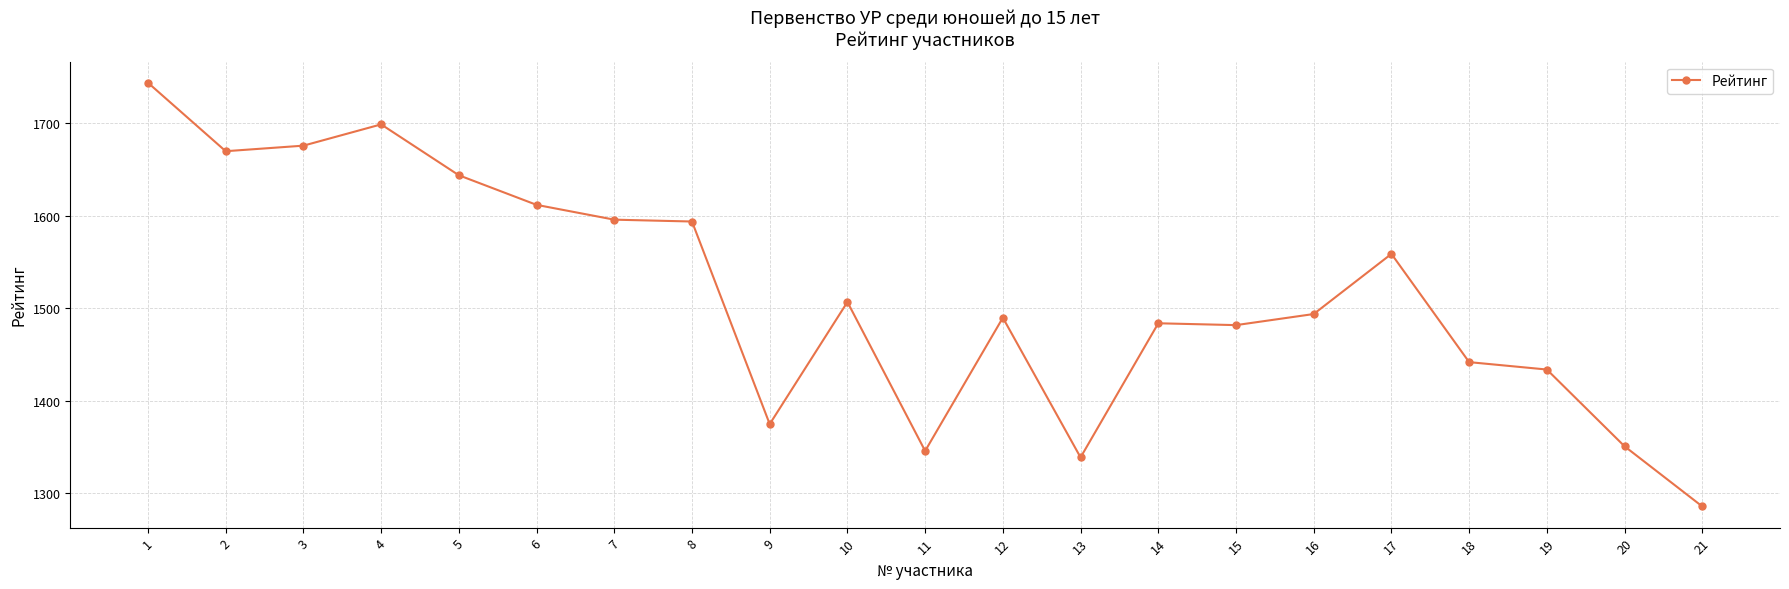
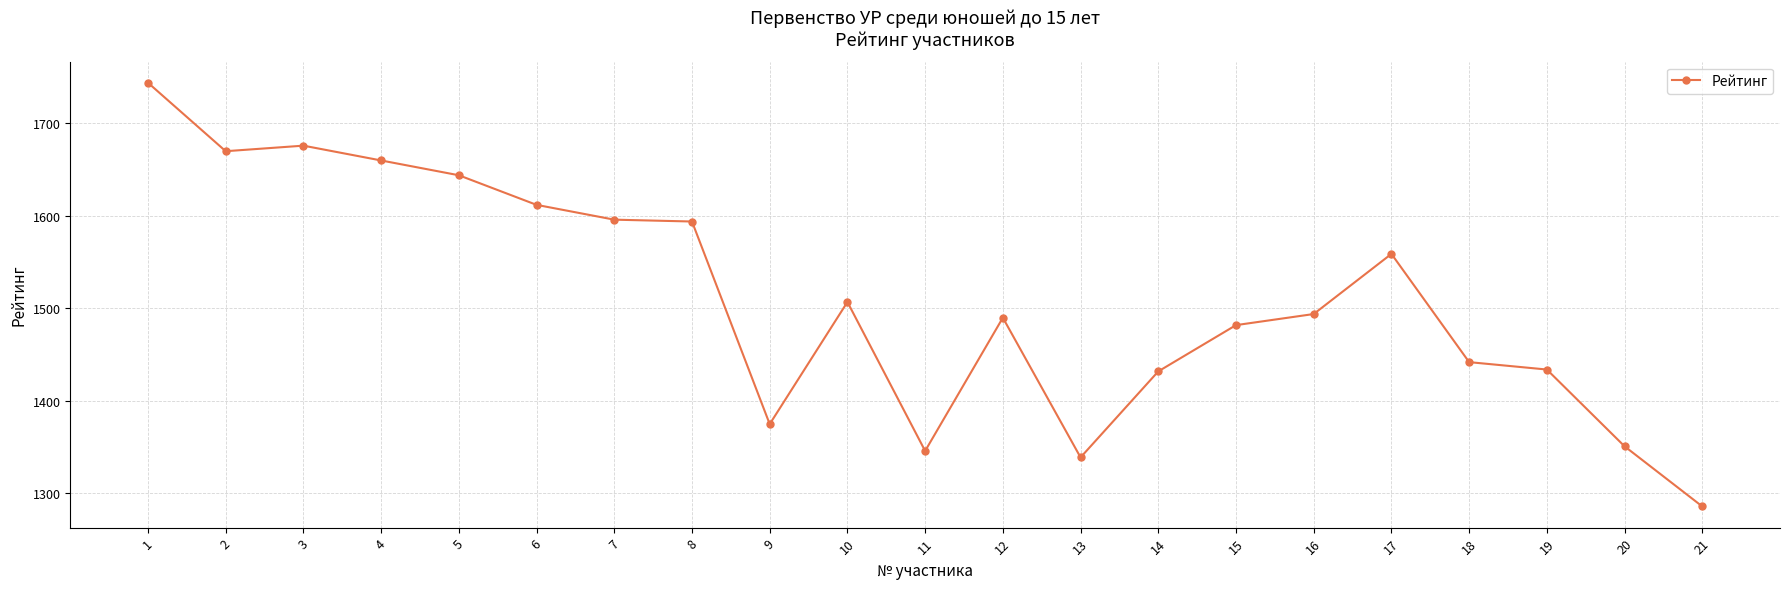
4: 1700 -> 1660
14: 1480 -> 1430
